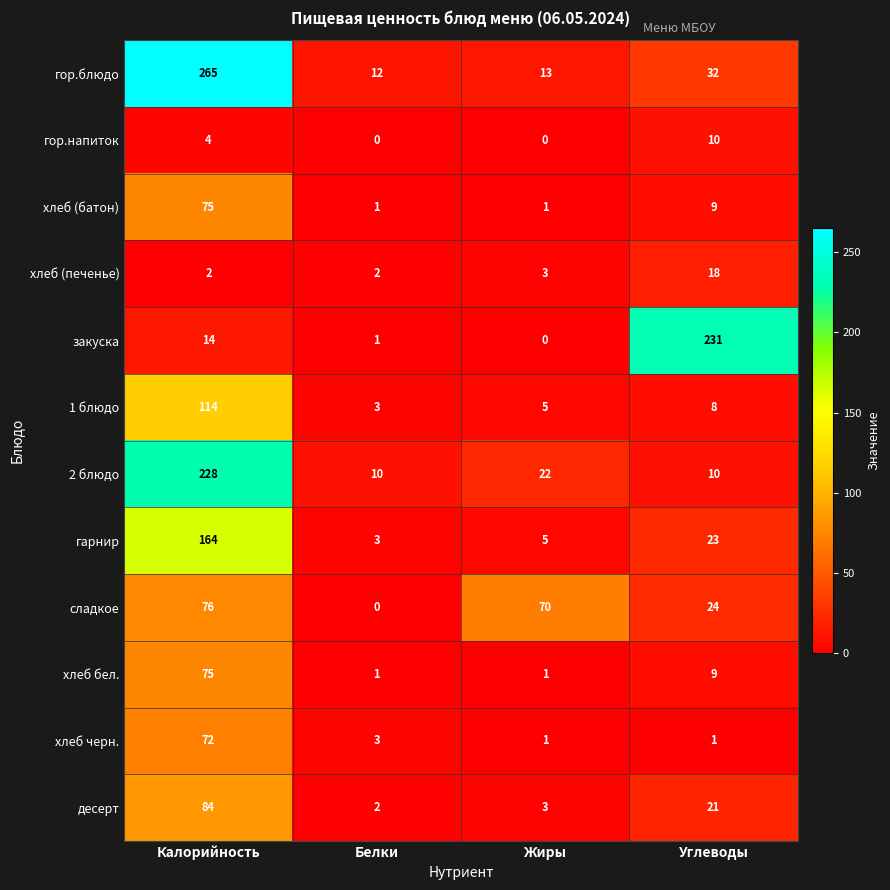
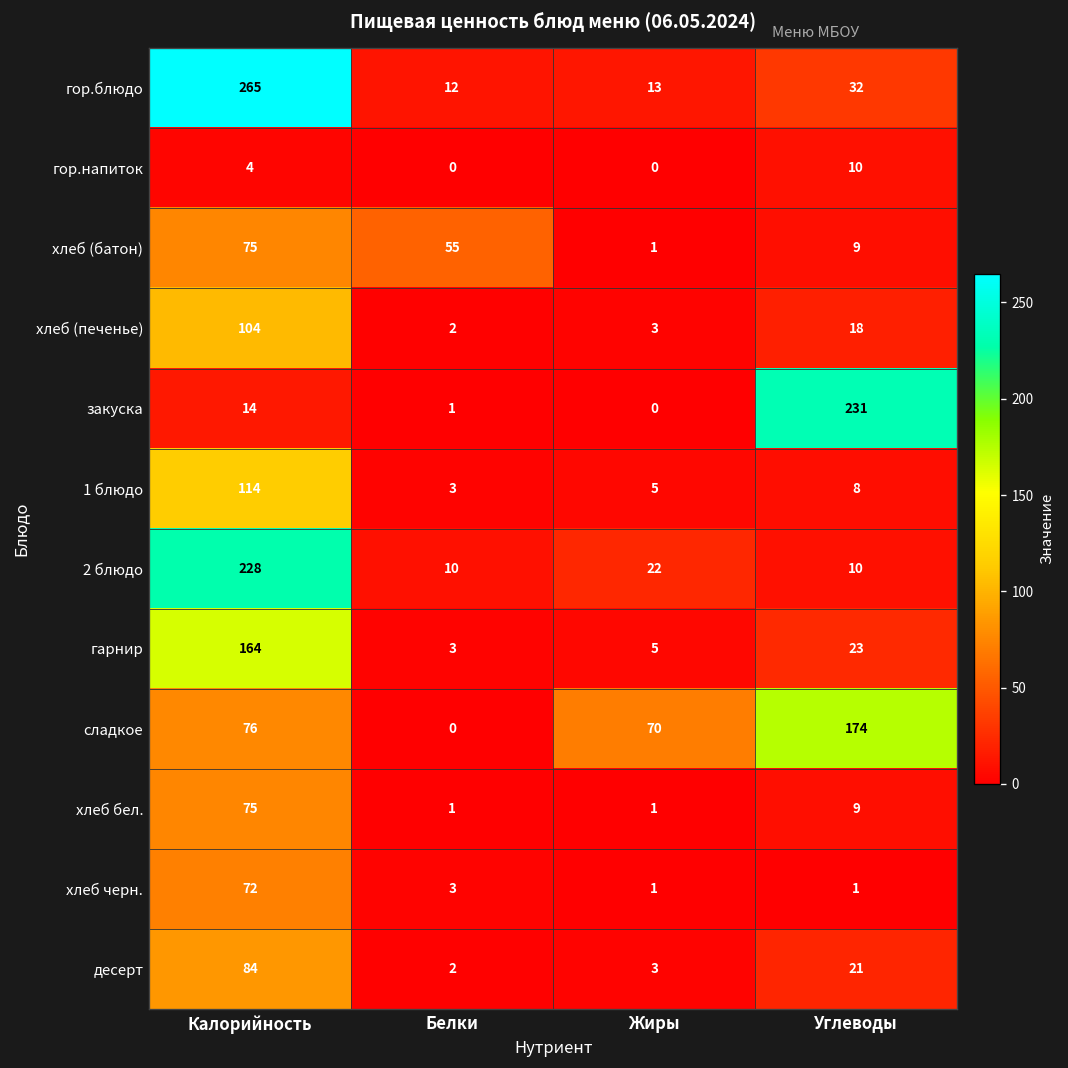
хлеб (батон), Белки: 1 -> 55
хлеб (печенье), Калорийность: 2 -> 104
сладкое, Углеводы: 24 -> 174
